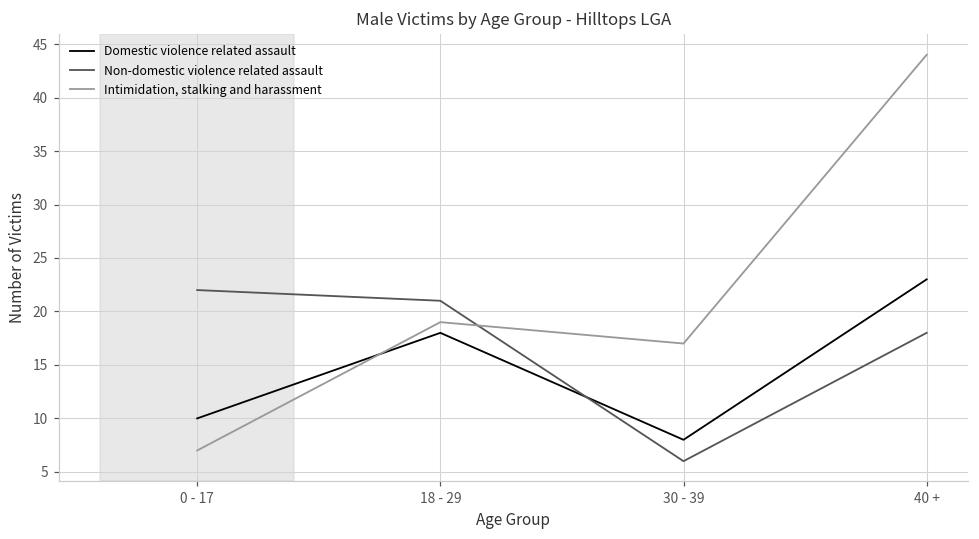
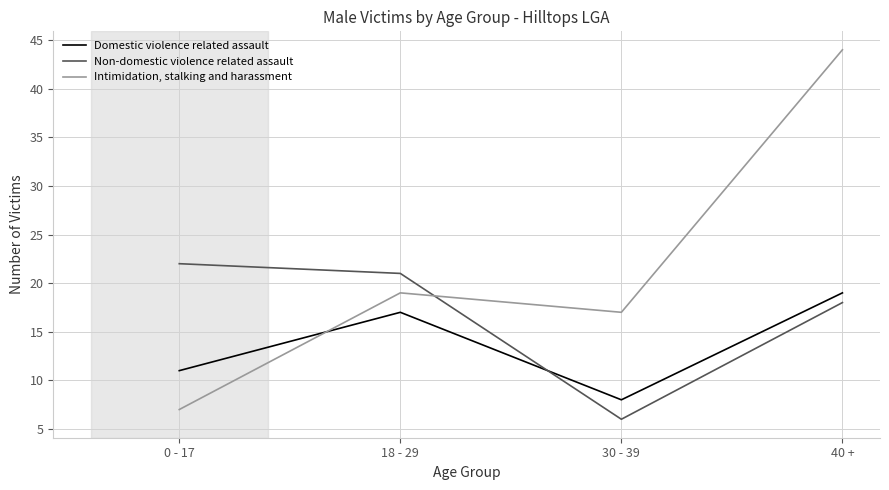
Domestic violence related assault, 0 - 17: 10 -> 11
Domestic violence related assault, 18 - 29: 18 -> 17
Domestic violence related assault, 40 +: 23 -> 19
